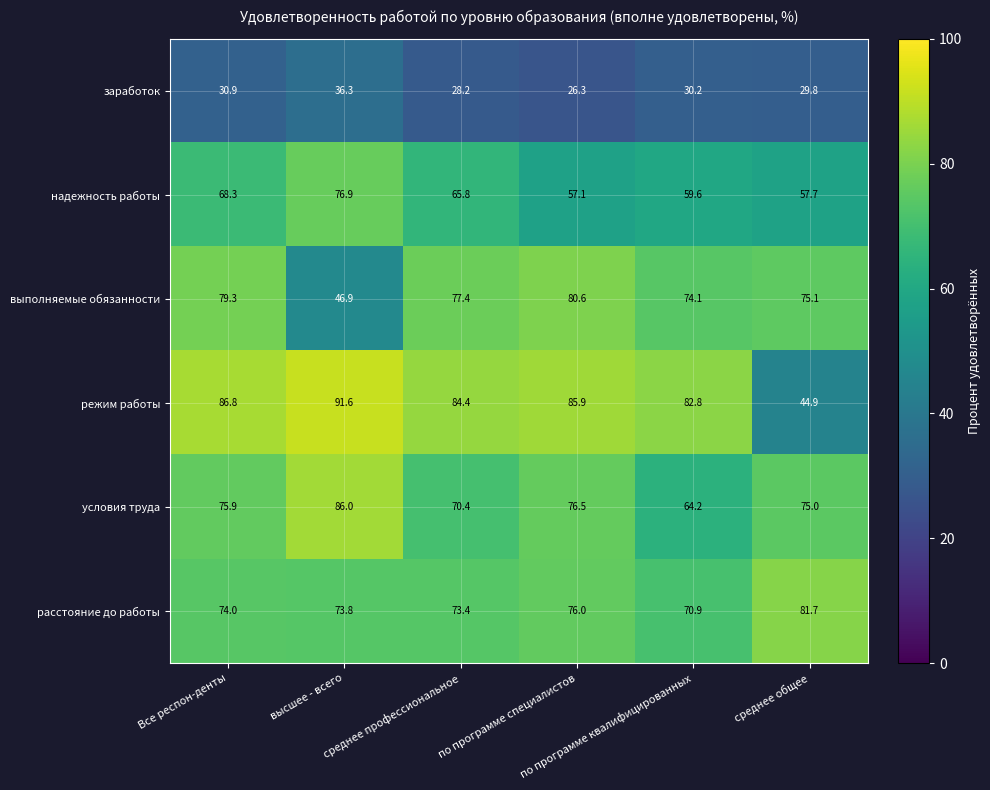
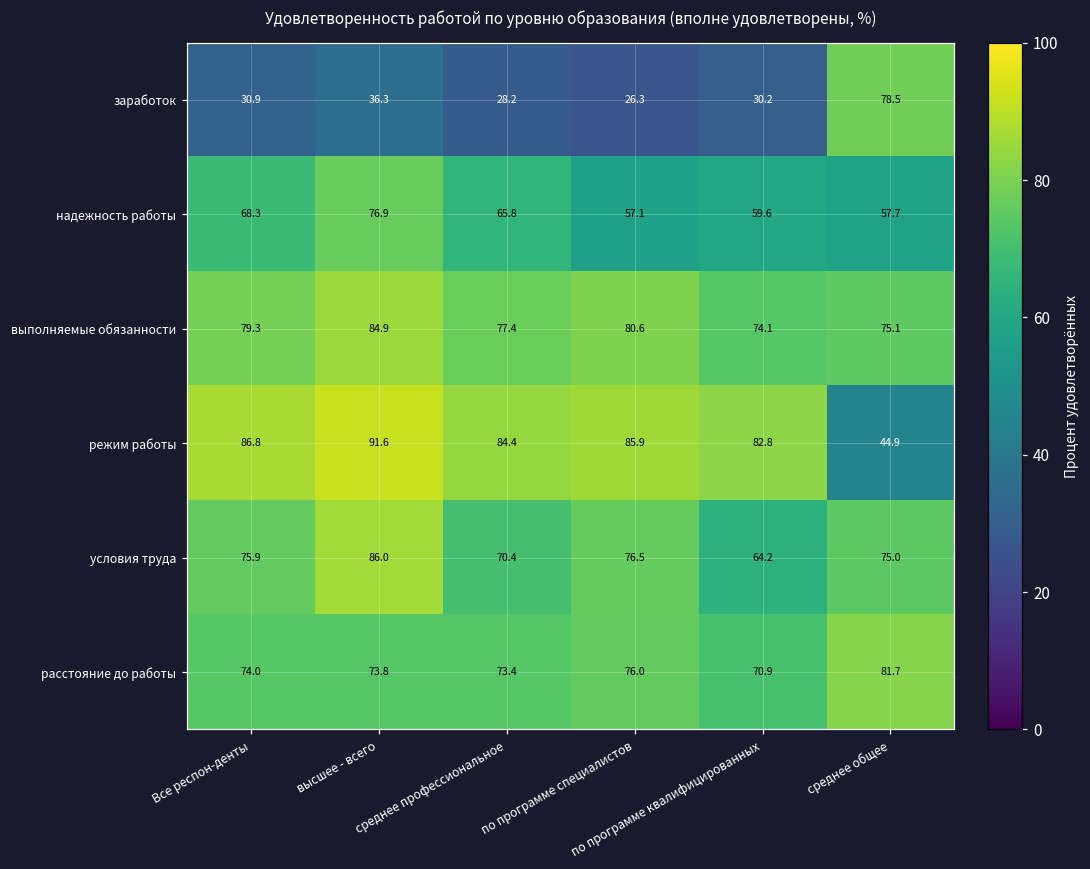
заработок, среднее общее: 29.8 -> 78.5
выполняемые обязанности, высшее - всего: 46.9 -> 84.9
